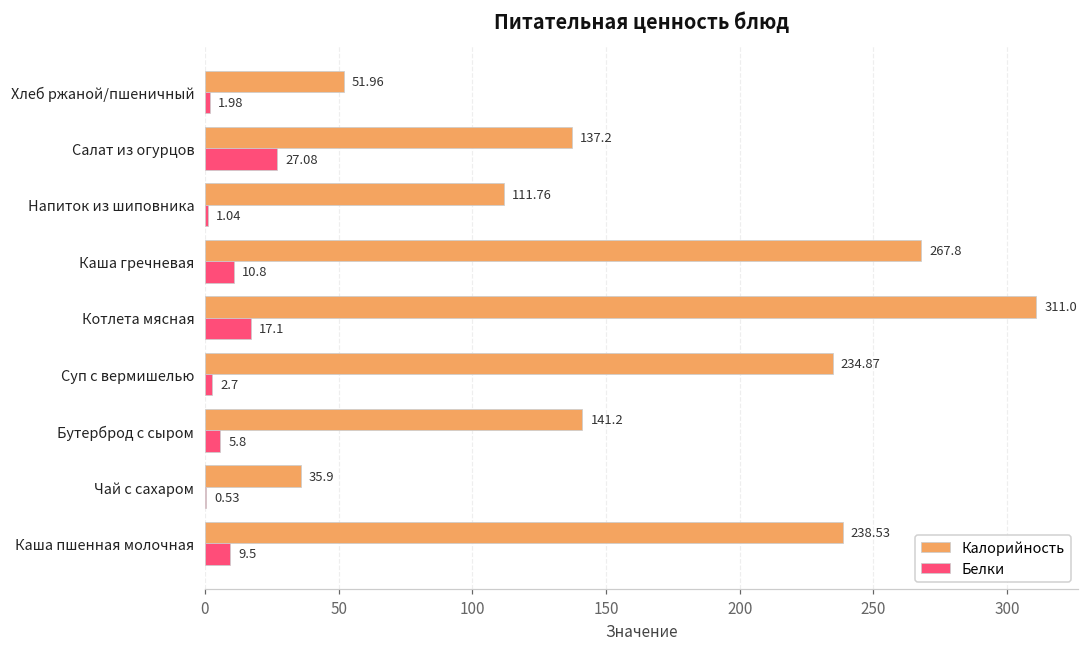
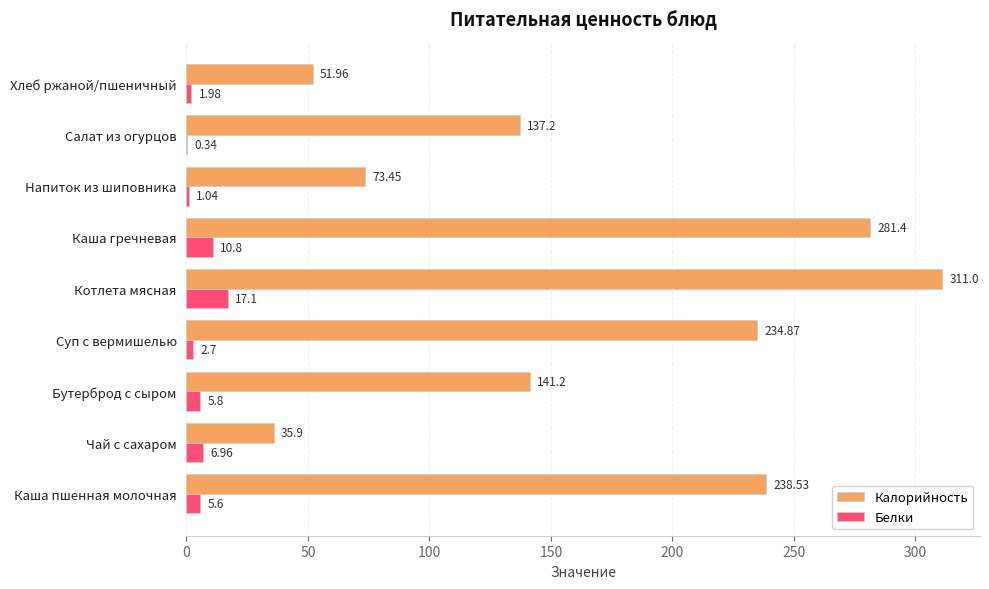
Белки, Салат из огурцов: 27.08 -> 0.34
Калорийность, Напиток из шиповника: 111.76 -> 73.45
Калорийность, Каша гречневая: 267.8 -> 281.4
Белки, Чай с сахаром: 0.53 -> 6.96
Белки, Каша пшенная молочная: 9.5 -> 5.6
